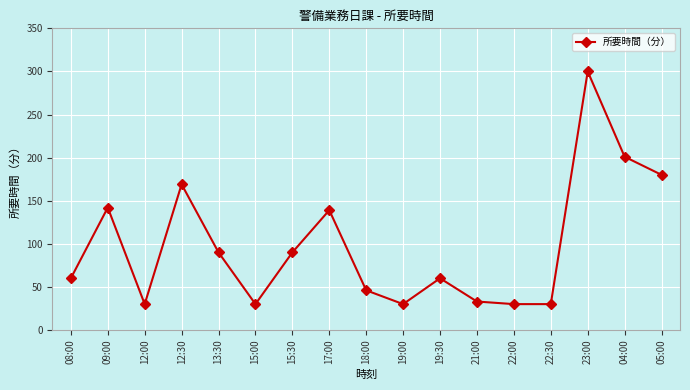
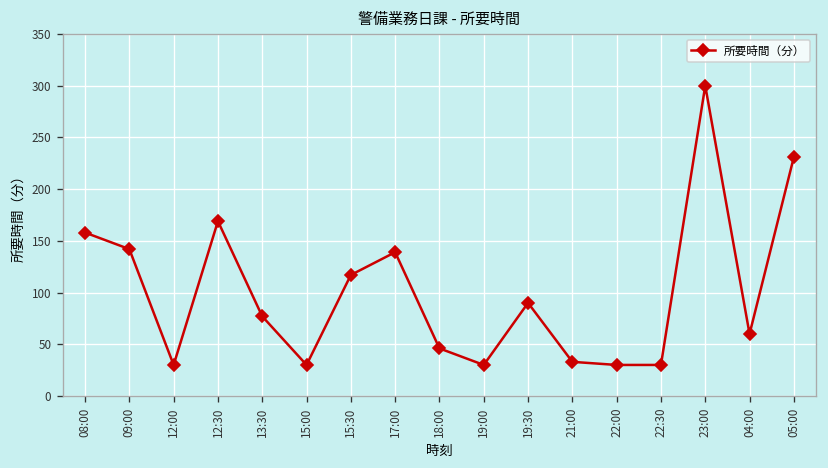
08:00: 60 -> 160
13:30: 90 -> 80
15:30: 90 -> 120
19:30: 60 -> 90
04:00: 200 -> 60
05:00: 180 -> 230
